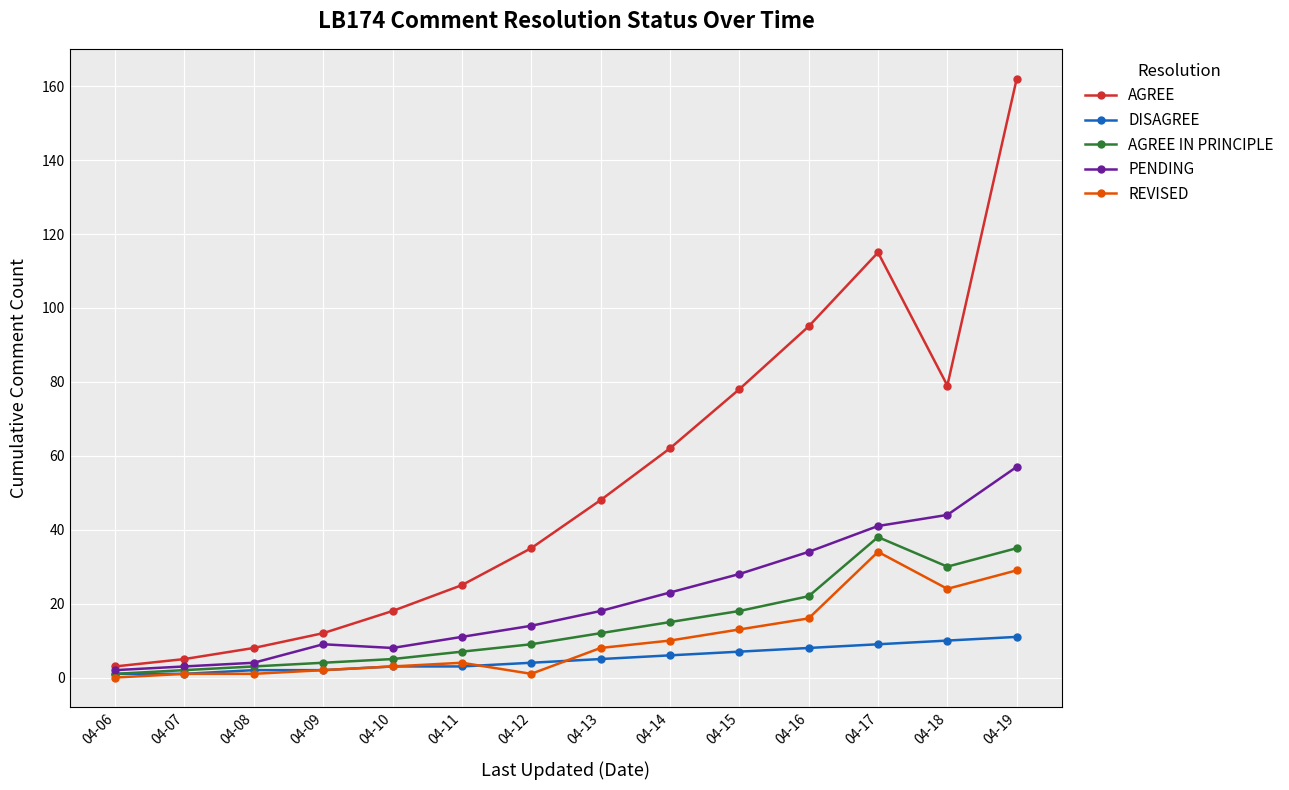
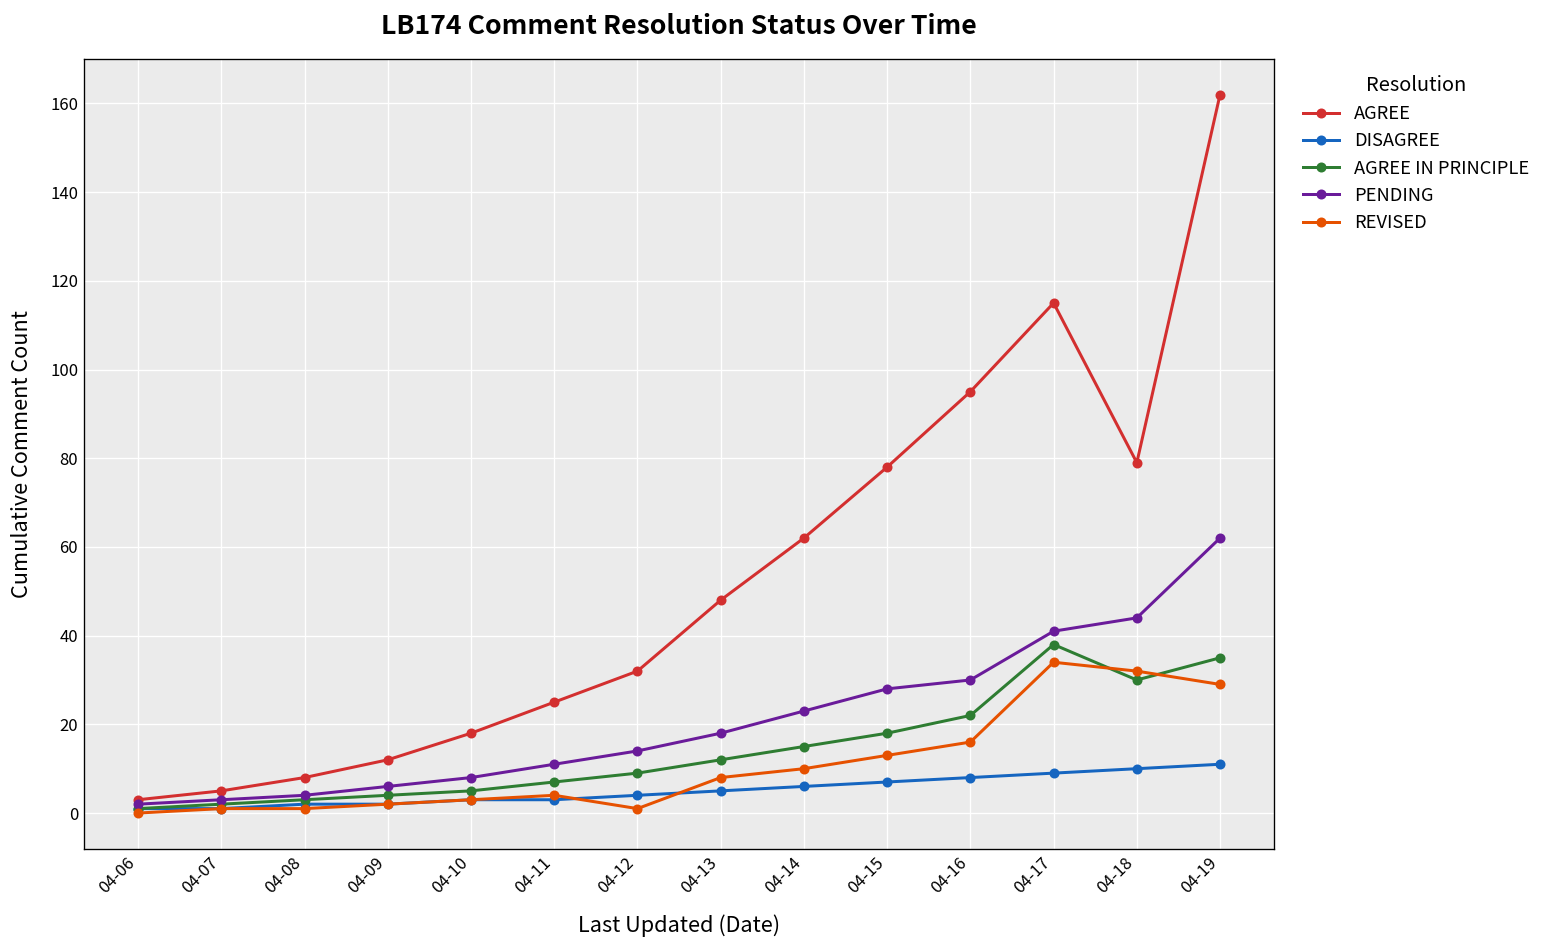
PENDING, 04-09: 9 -> 6
AGREE, 04-12: 35 -> 32
PENDING, 04-16: 34 -> 30
REVISED, 04-18: 24 -> 32
PENDING, 04-19: 57 -> 62
